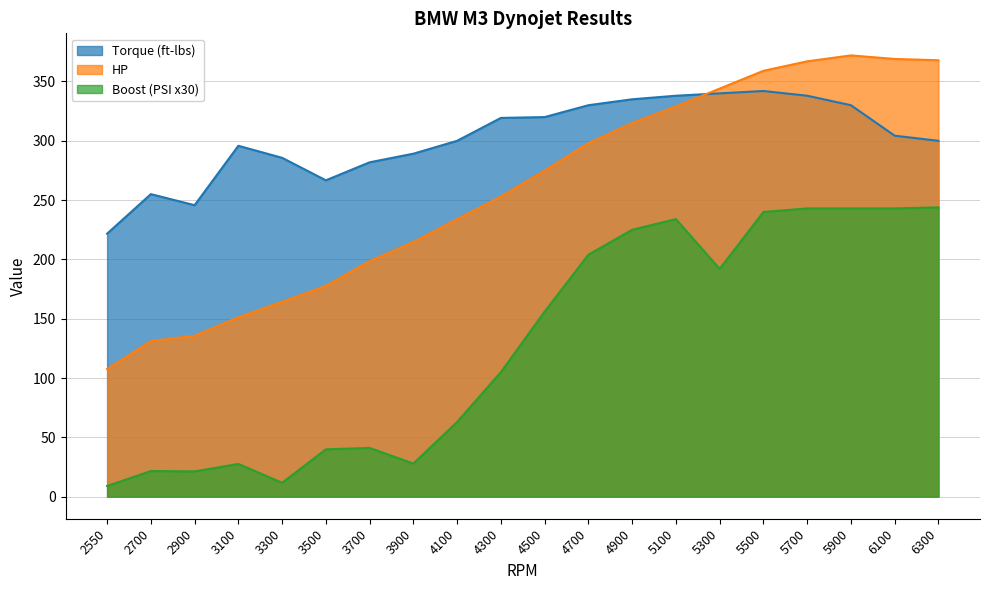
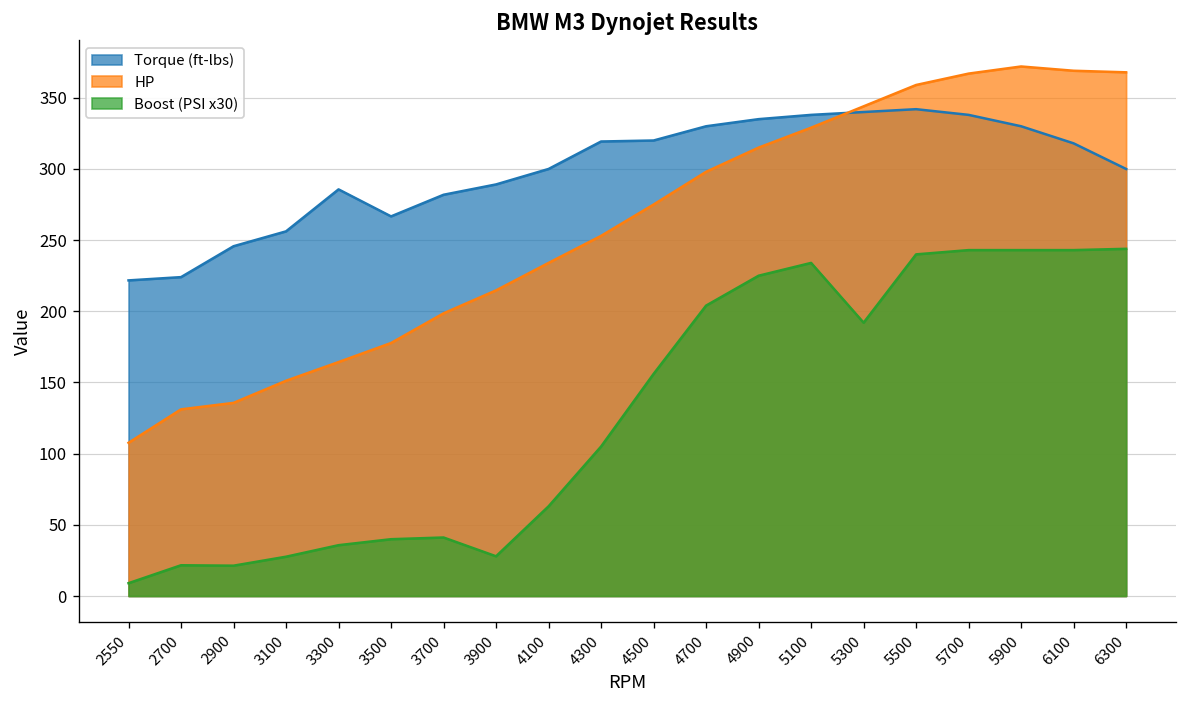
Torque (ft-lbs), 2700: 255 -> 224
Torque (ft-lbs), 3100: 296 -> 256
Boost (PSI x30), 3300: 12 -> 36
Torque (ft-lbs), 6100: 304 -> 318
